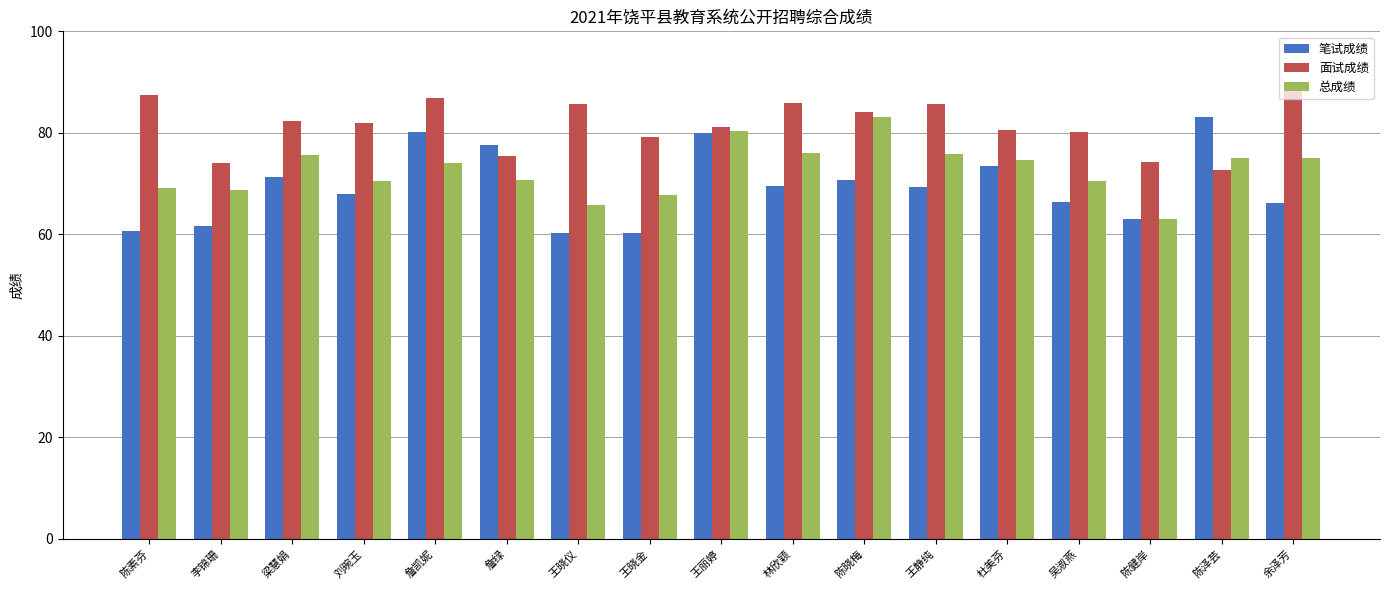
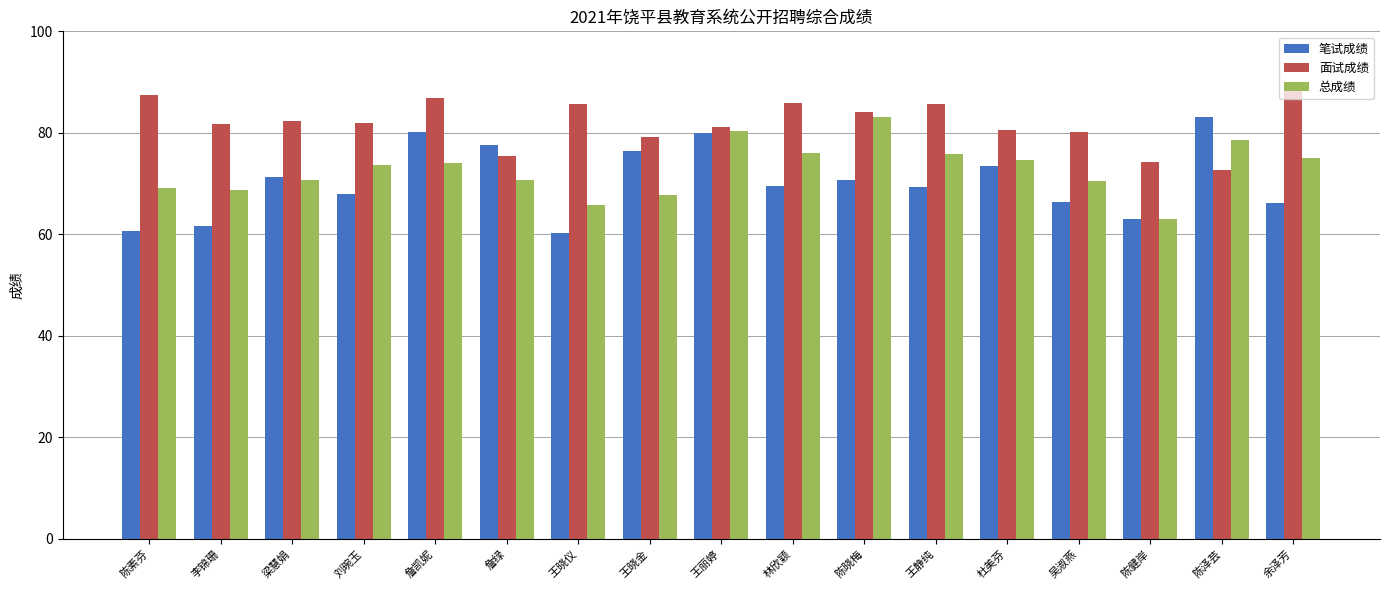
面试成绩, 李锦珊: 74 -> 82
总成绩, 梁慧娟: 76 -> 71
总成绩, 刘琬玉: 70 -> 74
笔试成绩, 王晓金: 60 -> 77
总成绩, 陈泽芸: 75 -> 79
